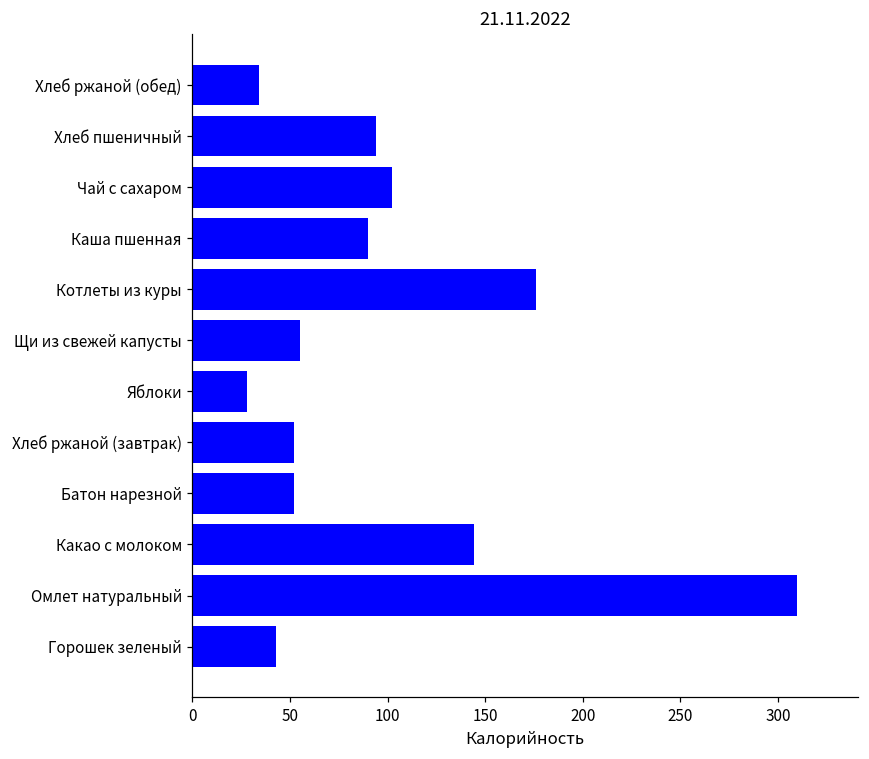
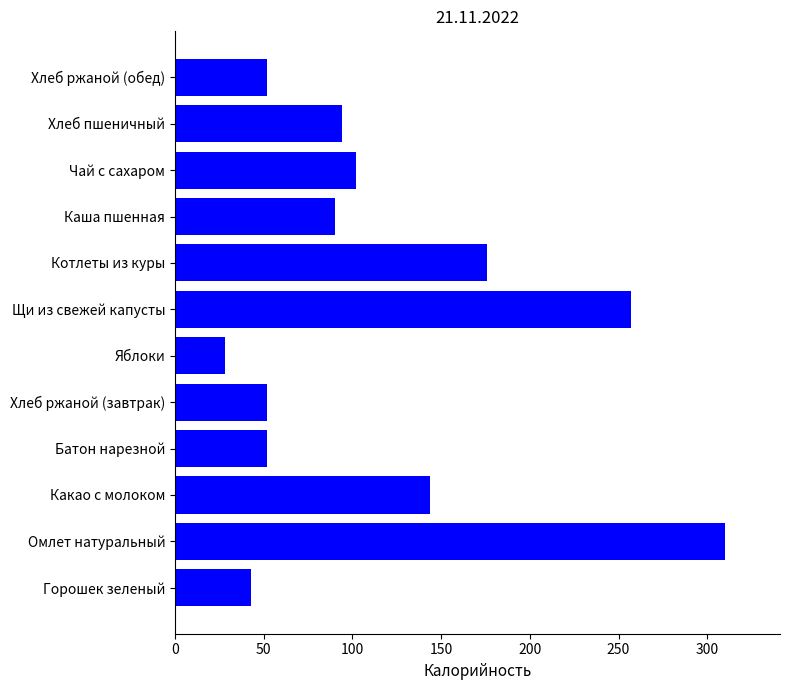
Хлеб ржаной (обед): 34 -> 52
Щи из свежей капусты: 55 -> 257
